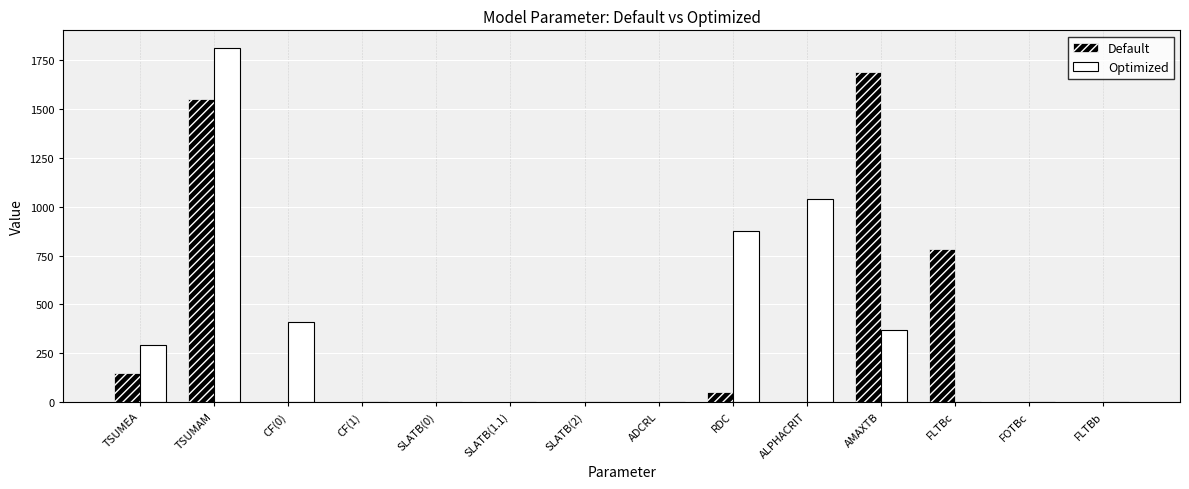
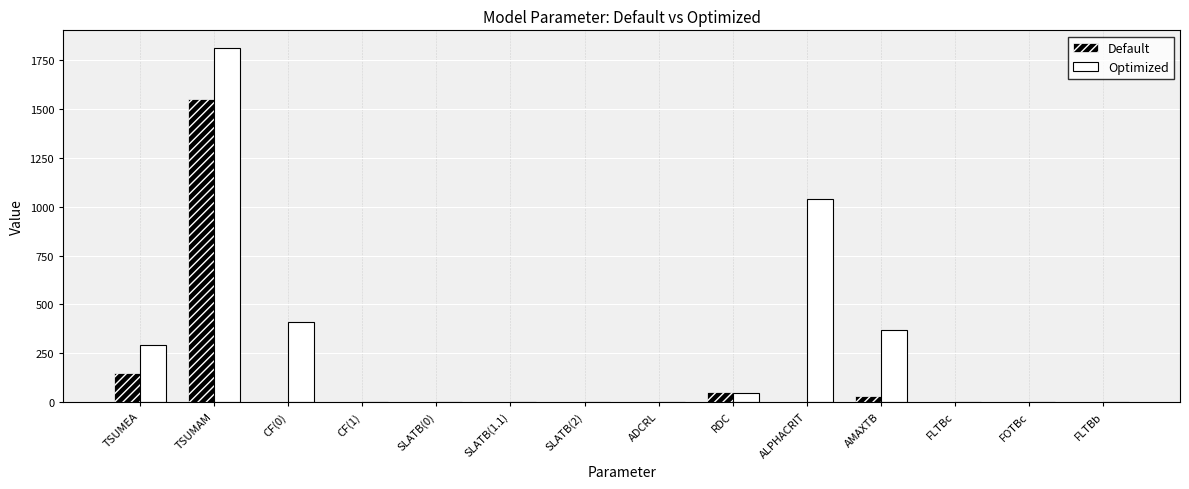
Optimized, RDC: 870 -> 40
Default, AMAXTB: 1690 -> 30
Default, FLTBc: 790 -> 0
